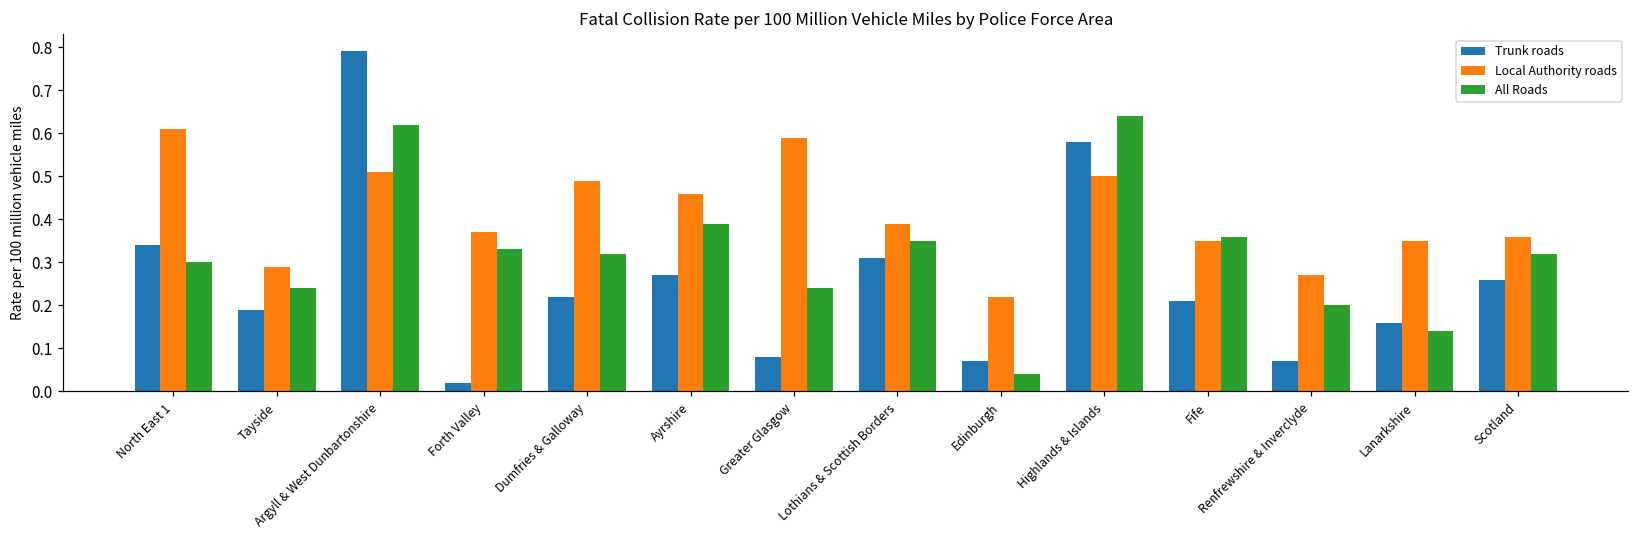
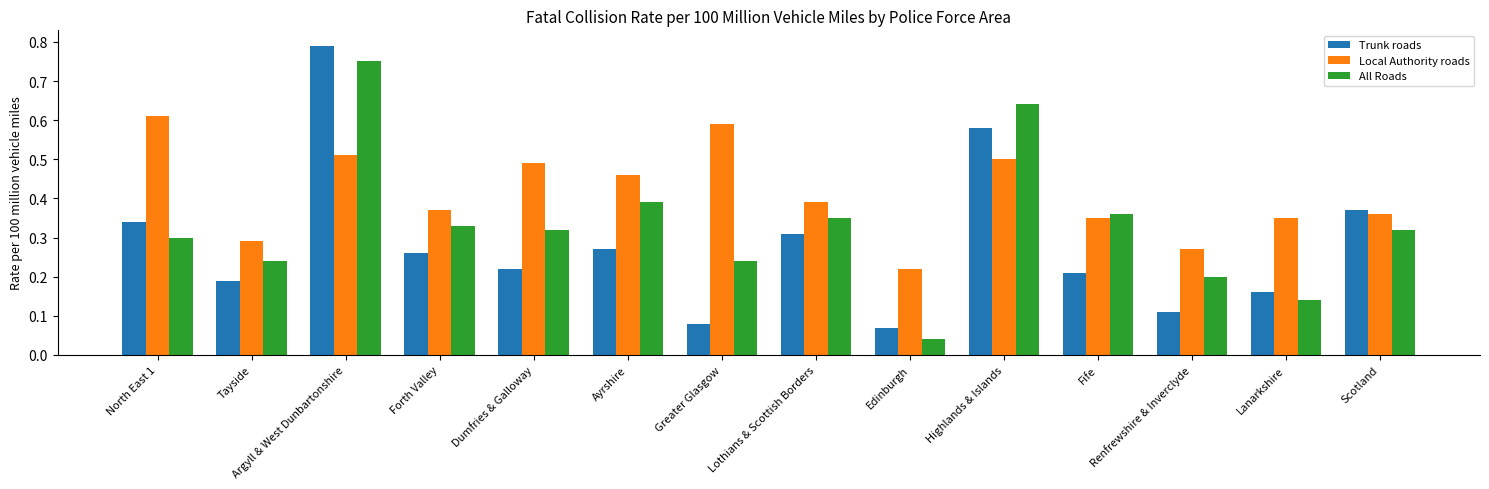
All Roads, Argyll & West Dunbartonshire: 0.62 -> 0.75
Trunk roads, Forth Valley: 0.02 -> 0.26
Trunk roads, Renfrewshire & Inverclyde: 0.07 -> 0.11
Trunk roads, Scotland: 0.26 -> 0.37
